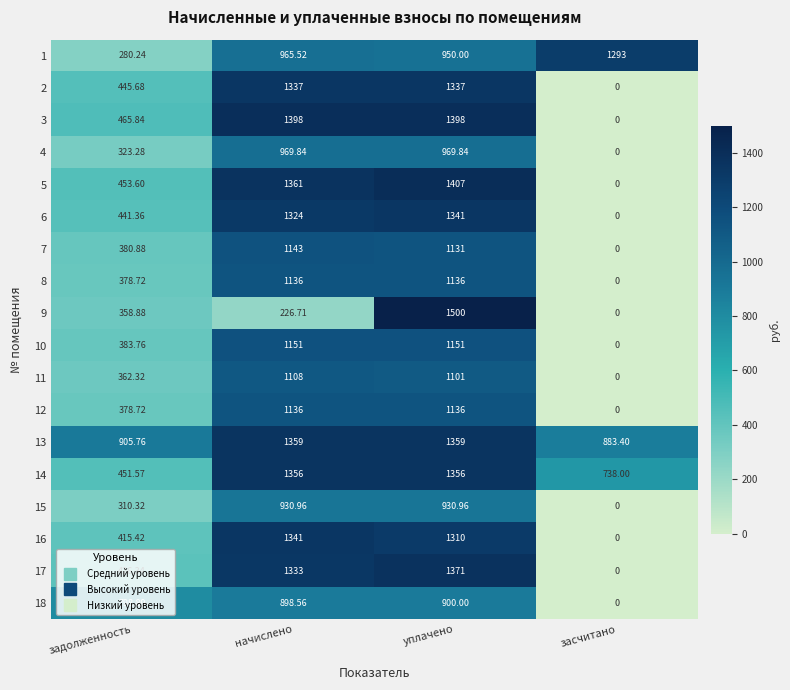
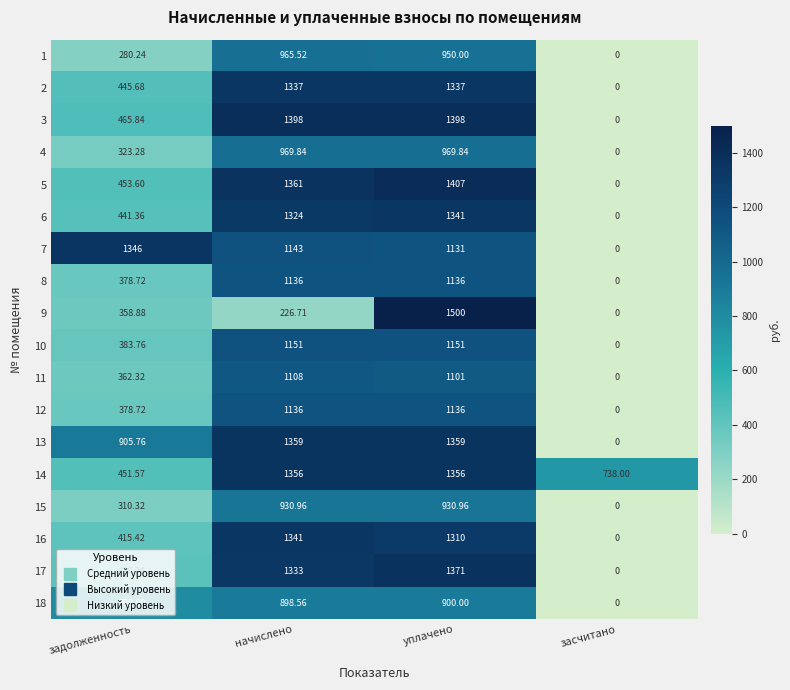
1, засчитано: 1293 -> 0
7, задолженность: 380.88 -> 1346
13, засчитано: 883.40 -> 0
